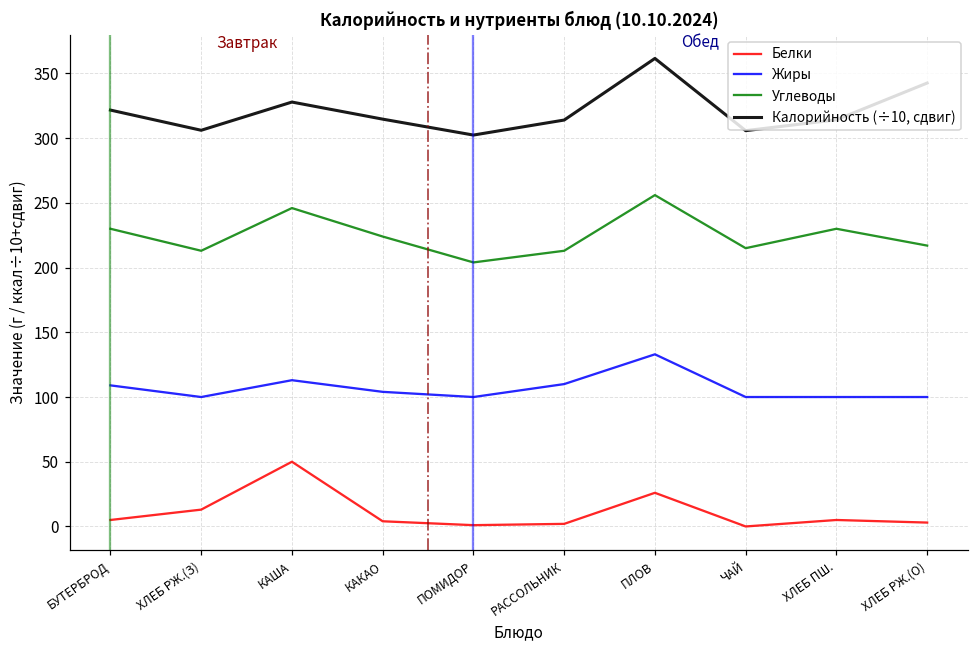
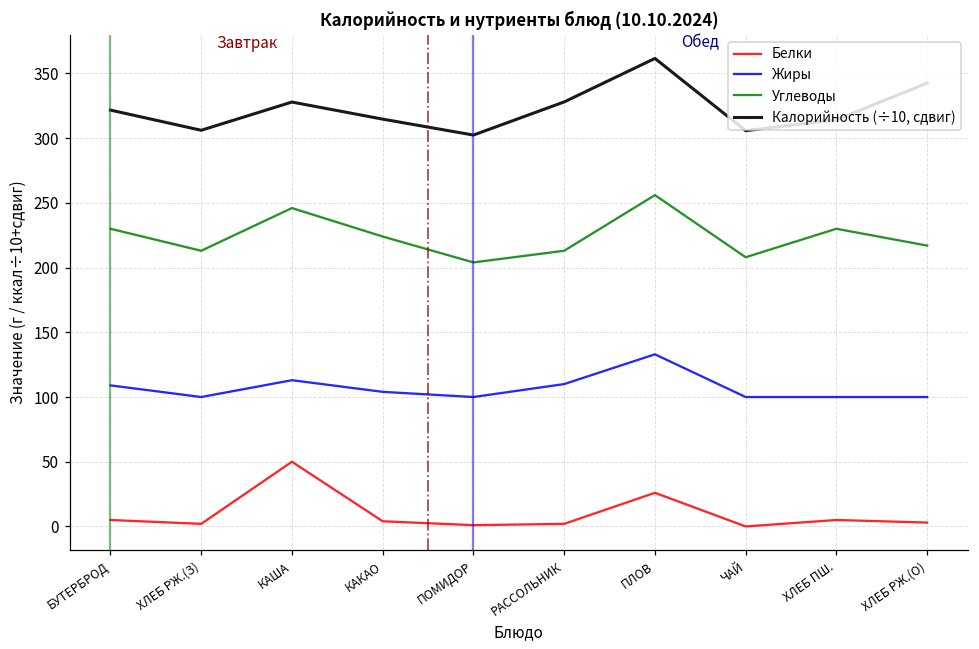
Белки, ХЛЕБ РЖ.(З): 13 -> 2
Калорийность (÷10, сдвиг), РАССОЛЬНИК: 314 -> 328
Углеводы, ЧАЙ: 215 -> 208
